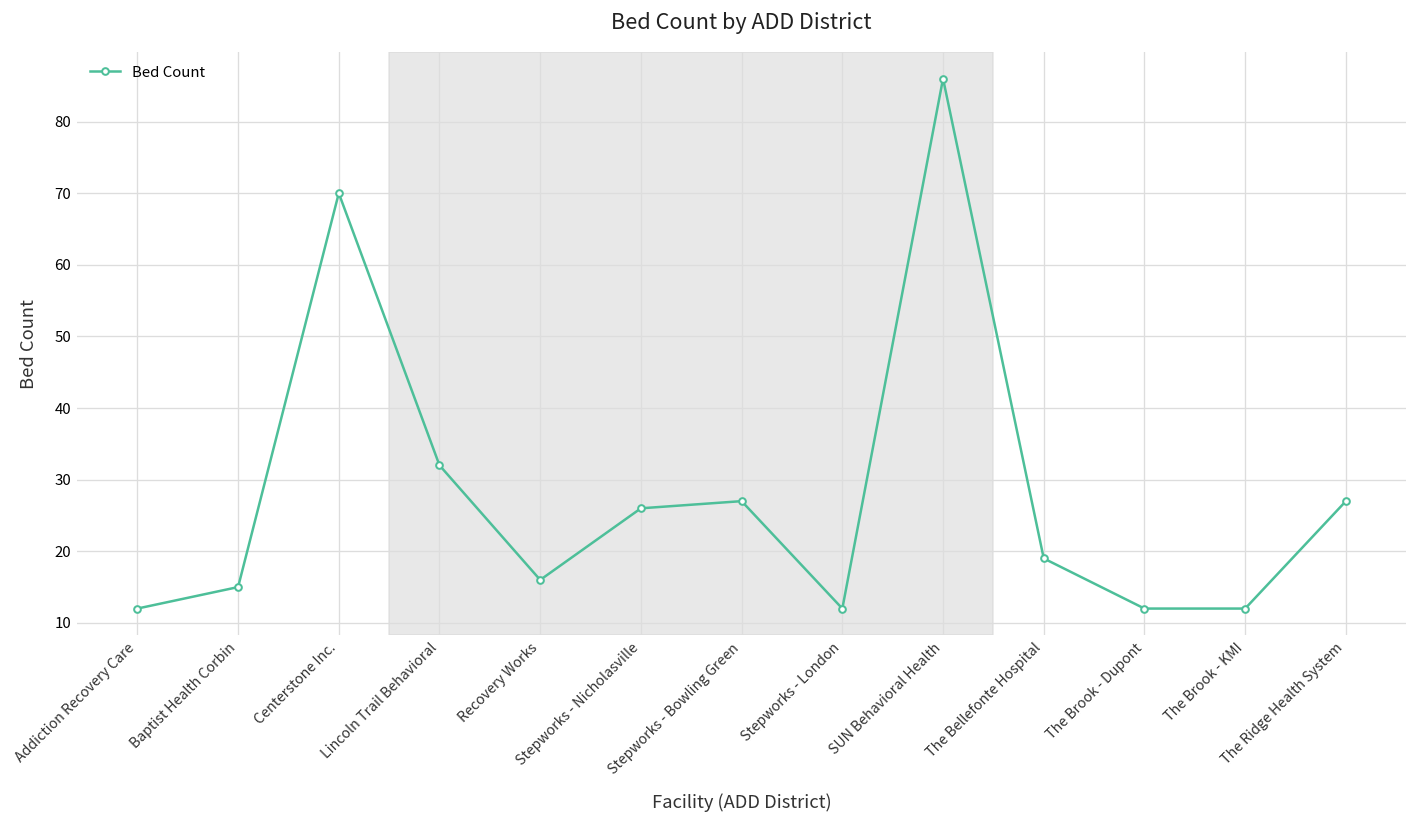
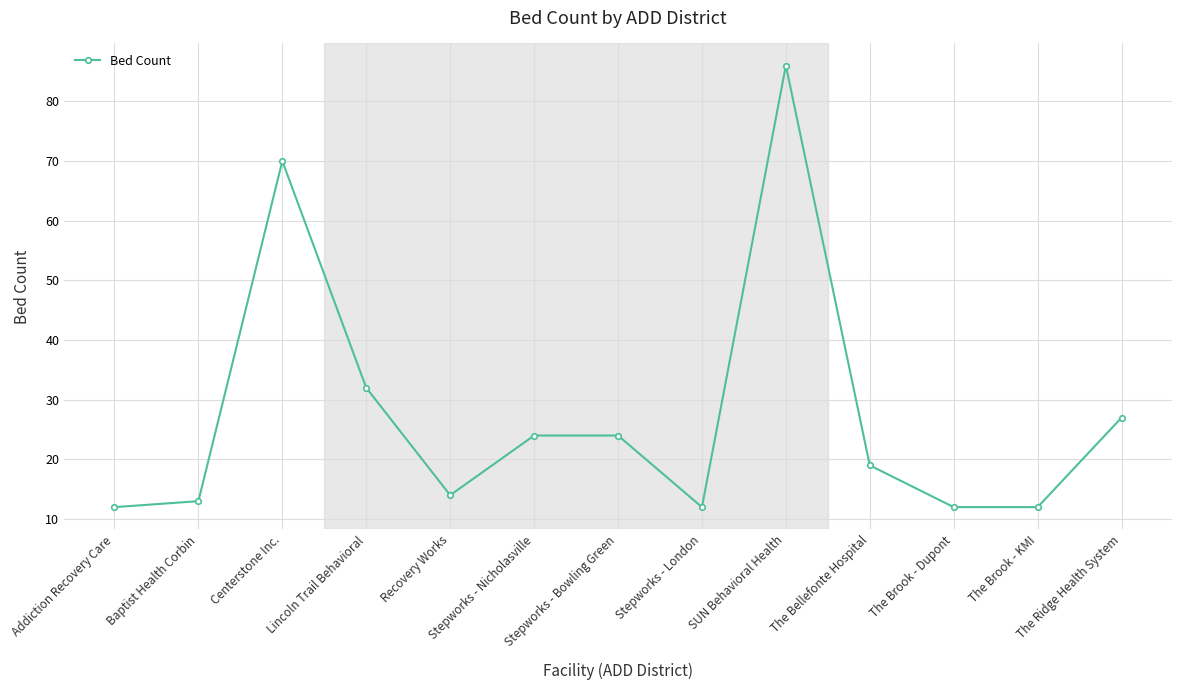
Baptist Health Corbin: 15 -> 13
Recovery Works: 16 -> 14
Stepworks - Nicholasville: 26 -> 24
Stepworks - Bowling Green: 27 -> 24
